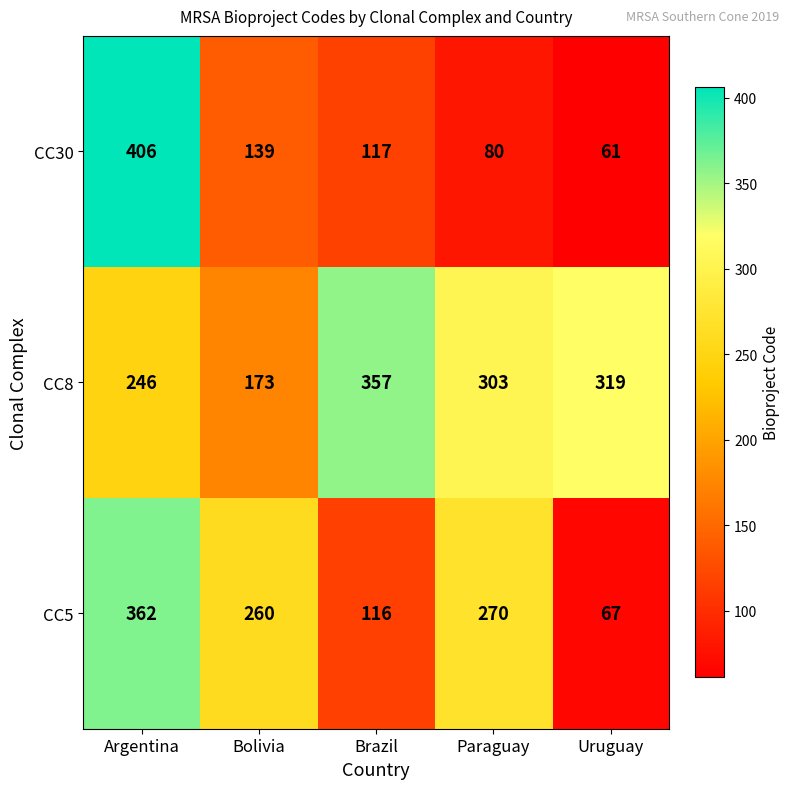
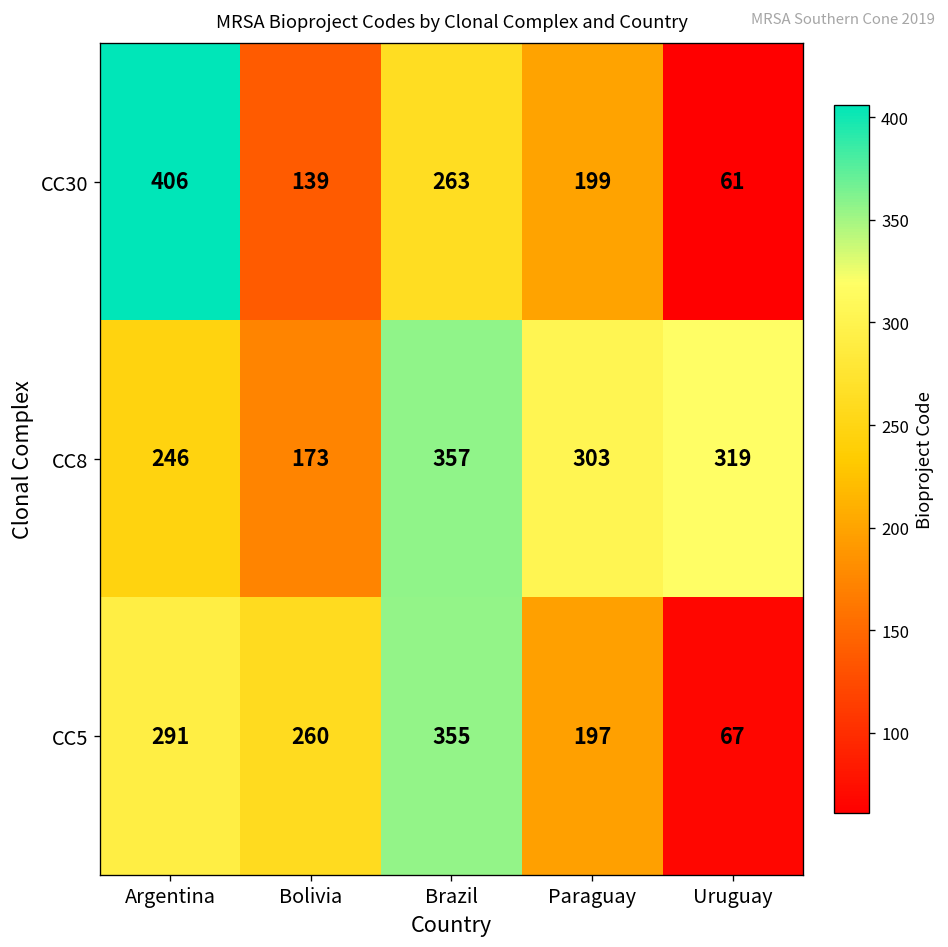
CC30, Brazil: 117 -> 263
CC30, Paraguay: 80 -> 199
CC5, Argentina: 362 -> 291
CC5, Brazil: 116 -> 355
CC5, Paraguay: 270 -> 197
